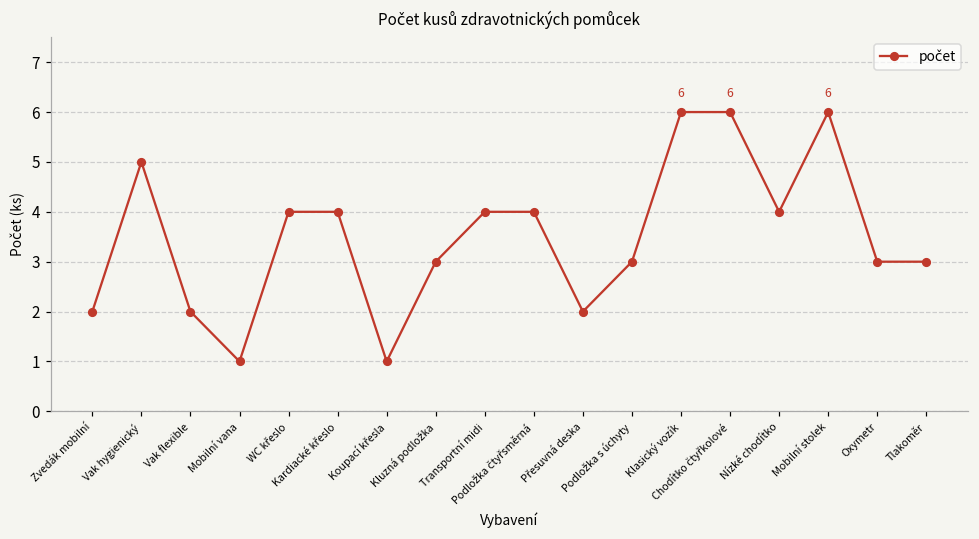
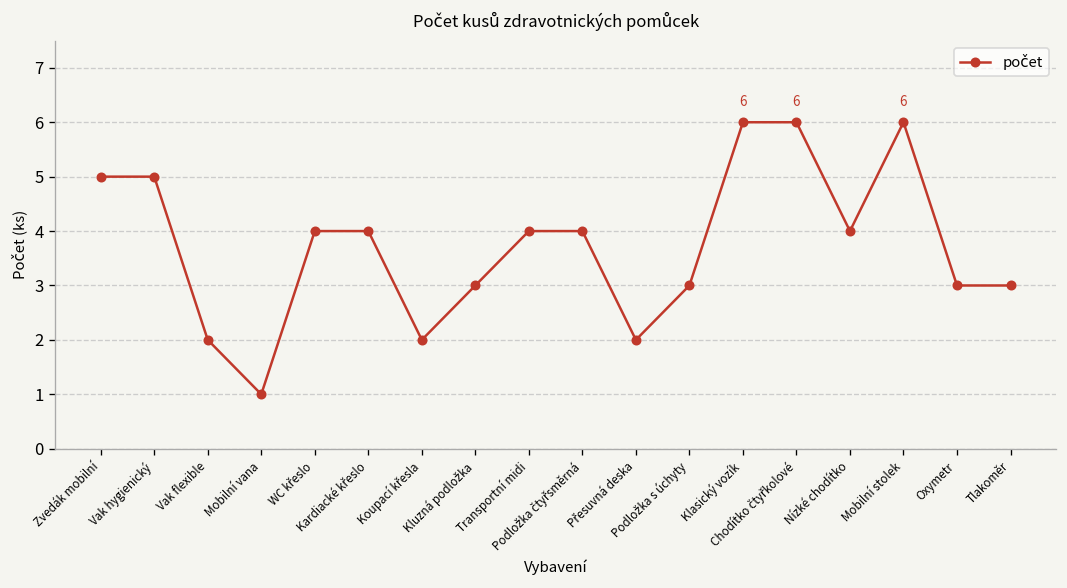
Zvedák mobilní: 2 -> 5
Koupací křesla: 1 -> 2
